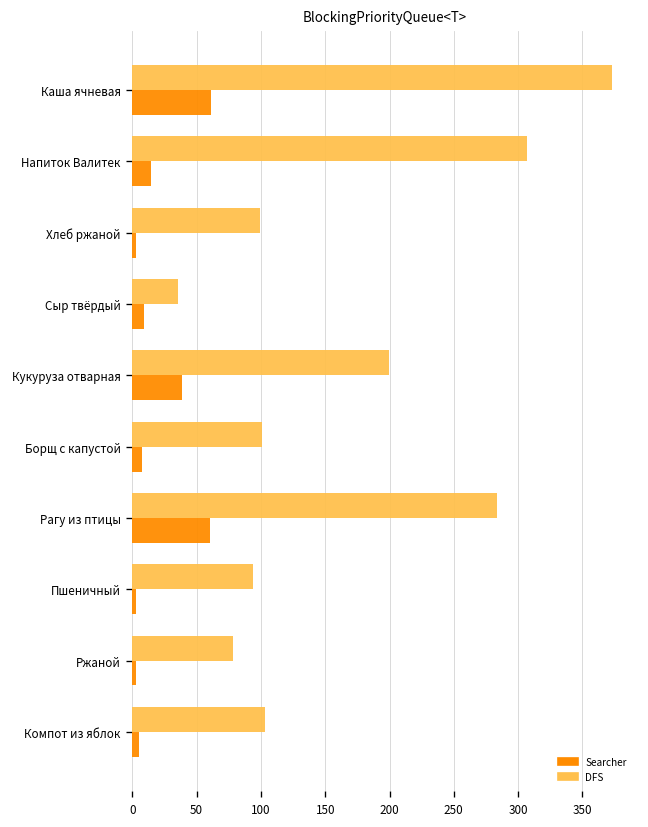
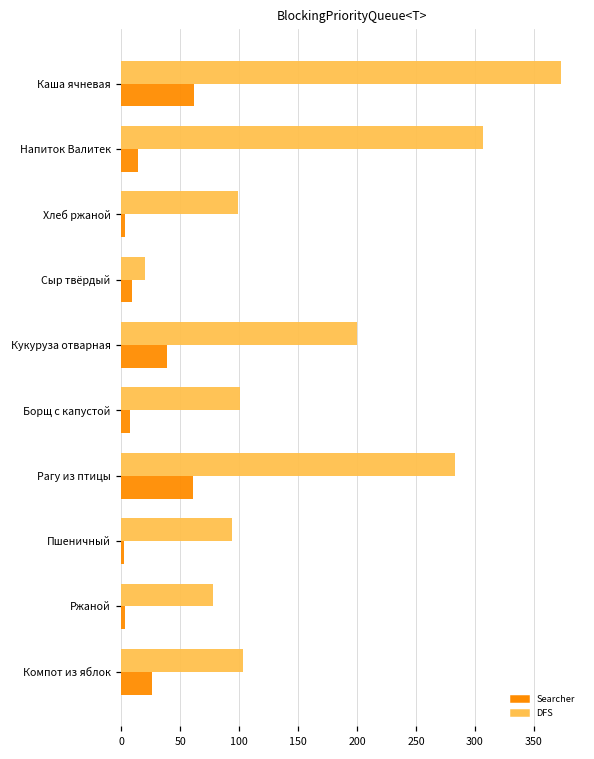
DFS, Сыр твёрдый: 36 -> 20
Searcher, Компот из яблок: 5 -> 26
